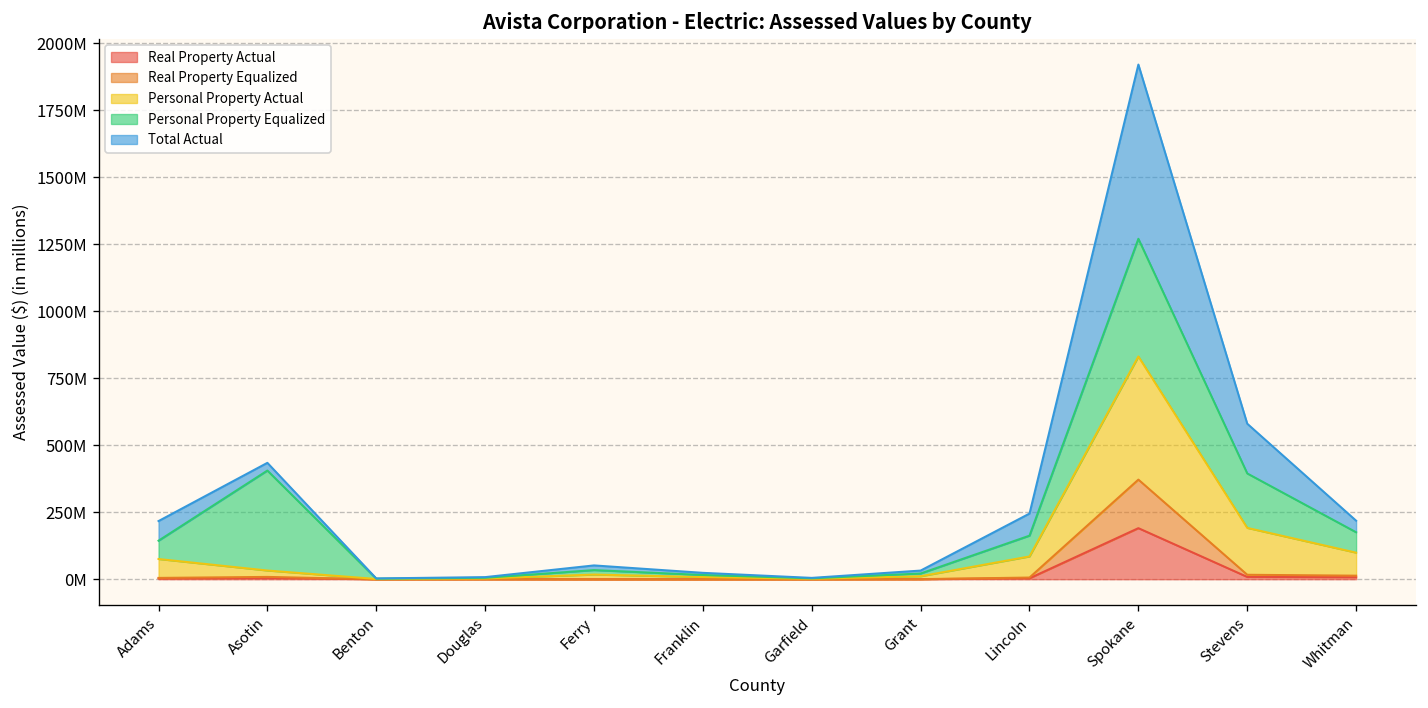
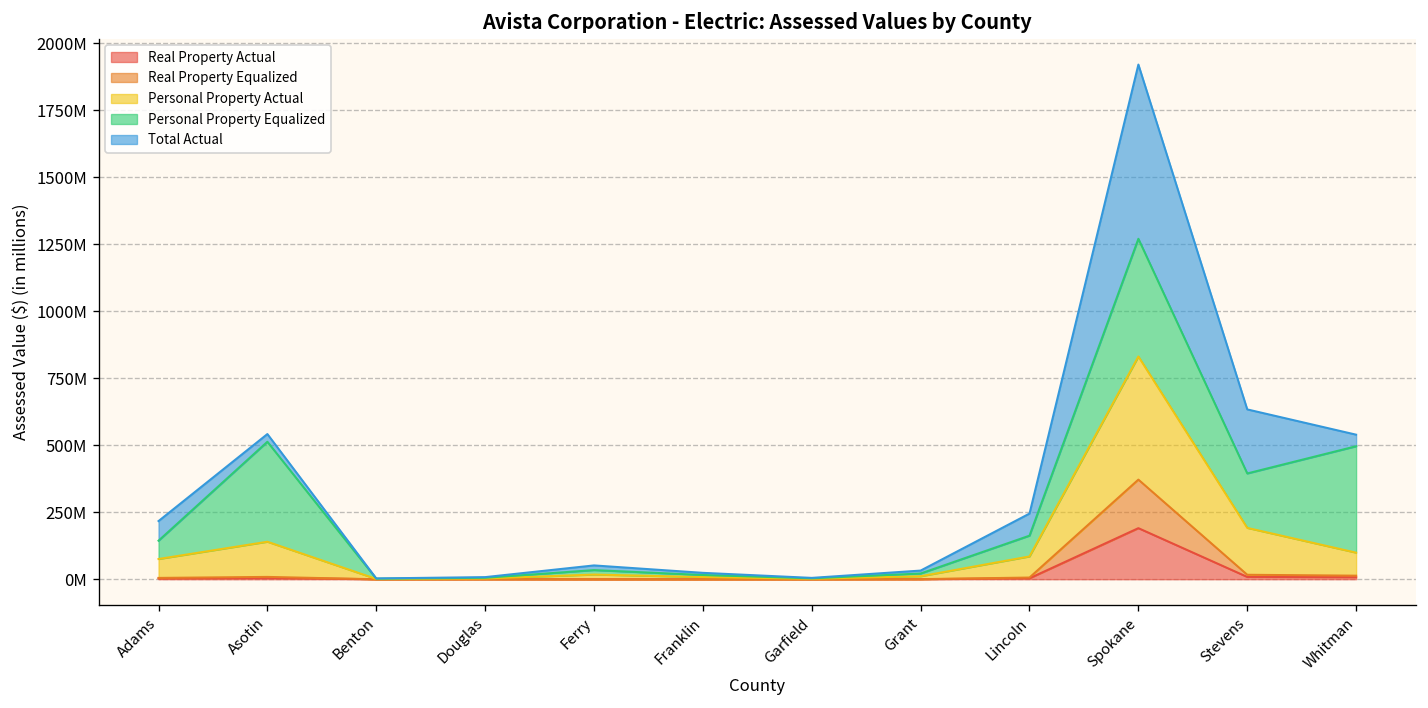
Personal Property Actual, Asotin: 20000000 -> 130000000
Total Actual, Stevens: 190000000 -> 240000000
Personal Property Equalized, Whitman: 80000000 -> 400000000
